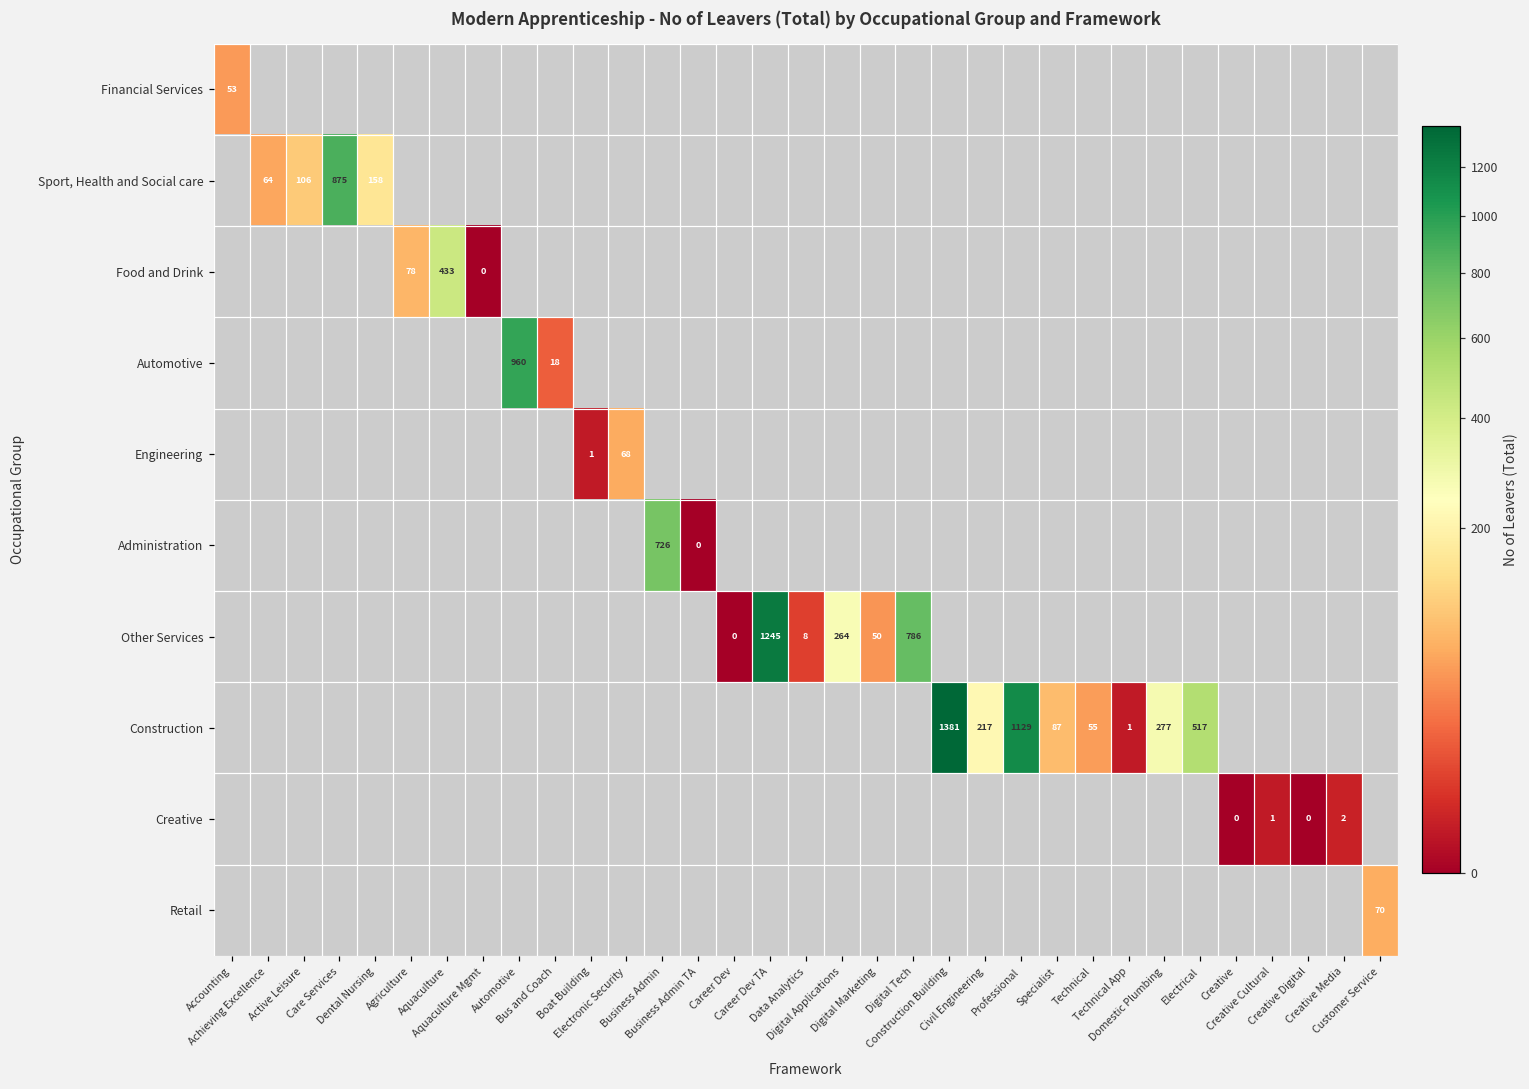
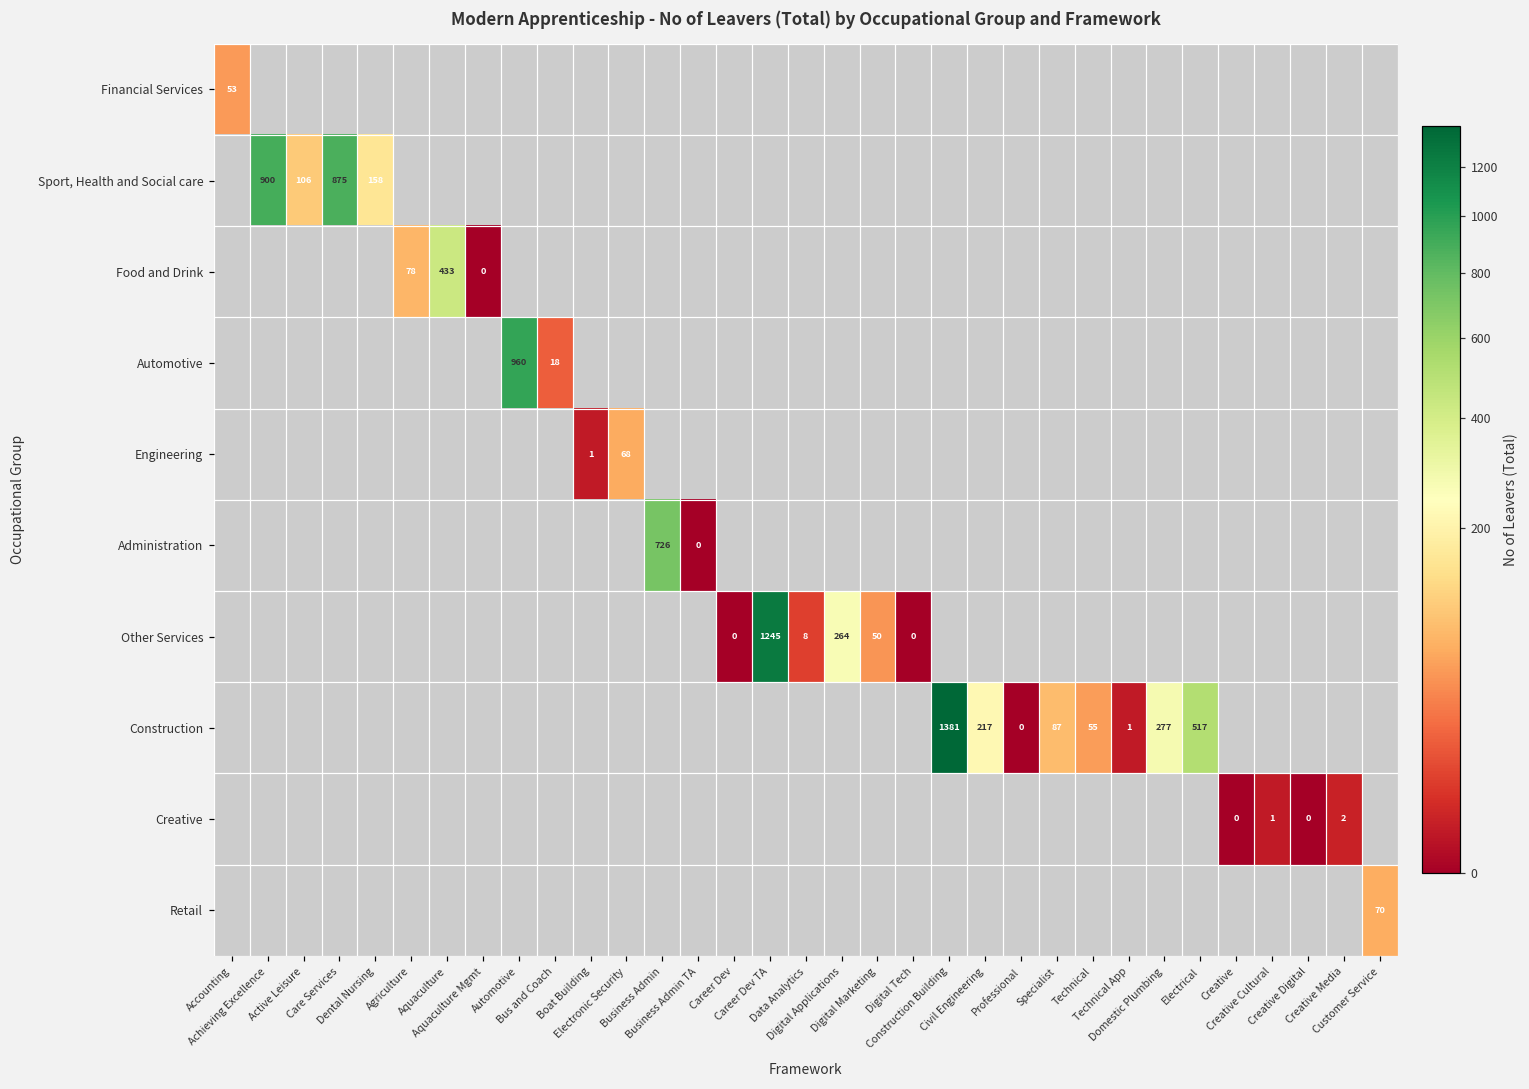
Sport, Health and Social care, Achieving Excellence: 64 -> 900
Other Services, Digital Tech: 786 -> 0
Construction, Professional: 1129 -> 0
